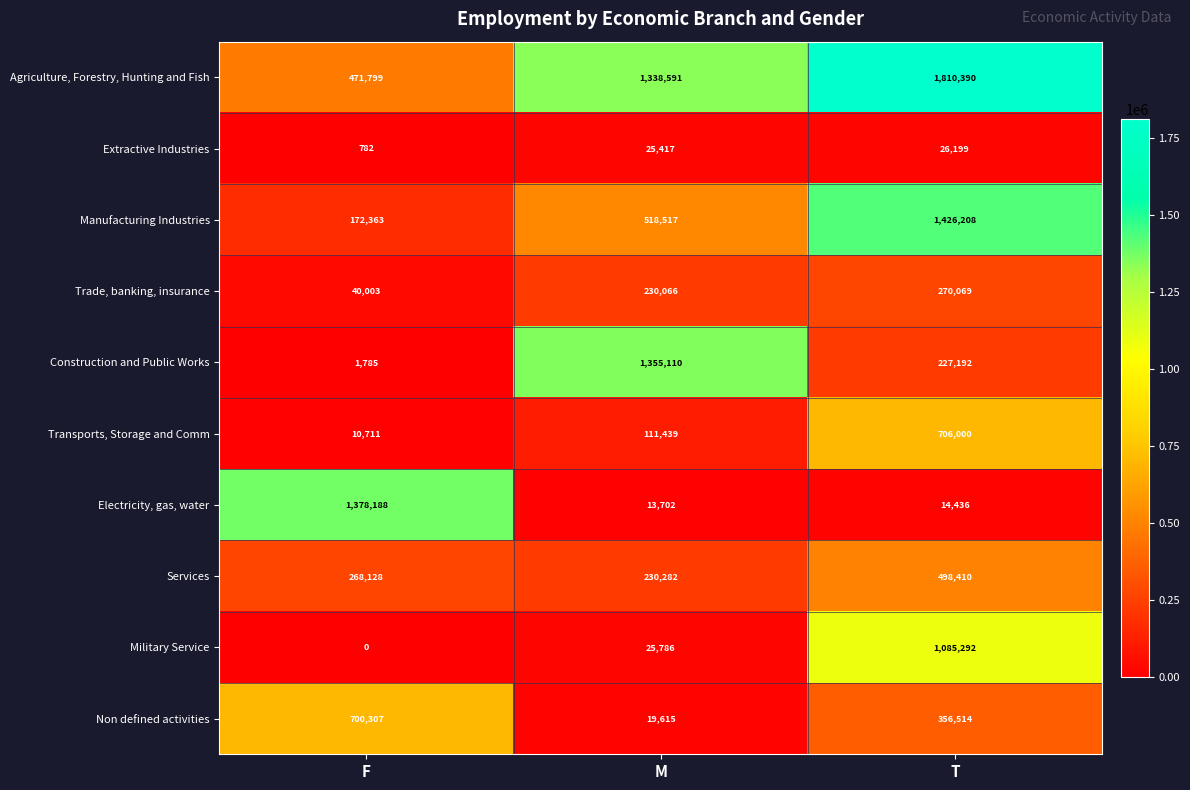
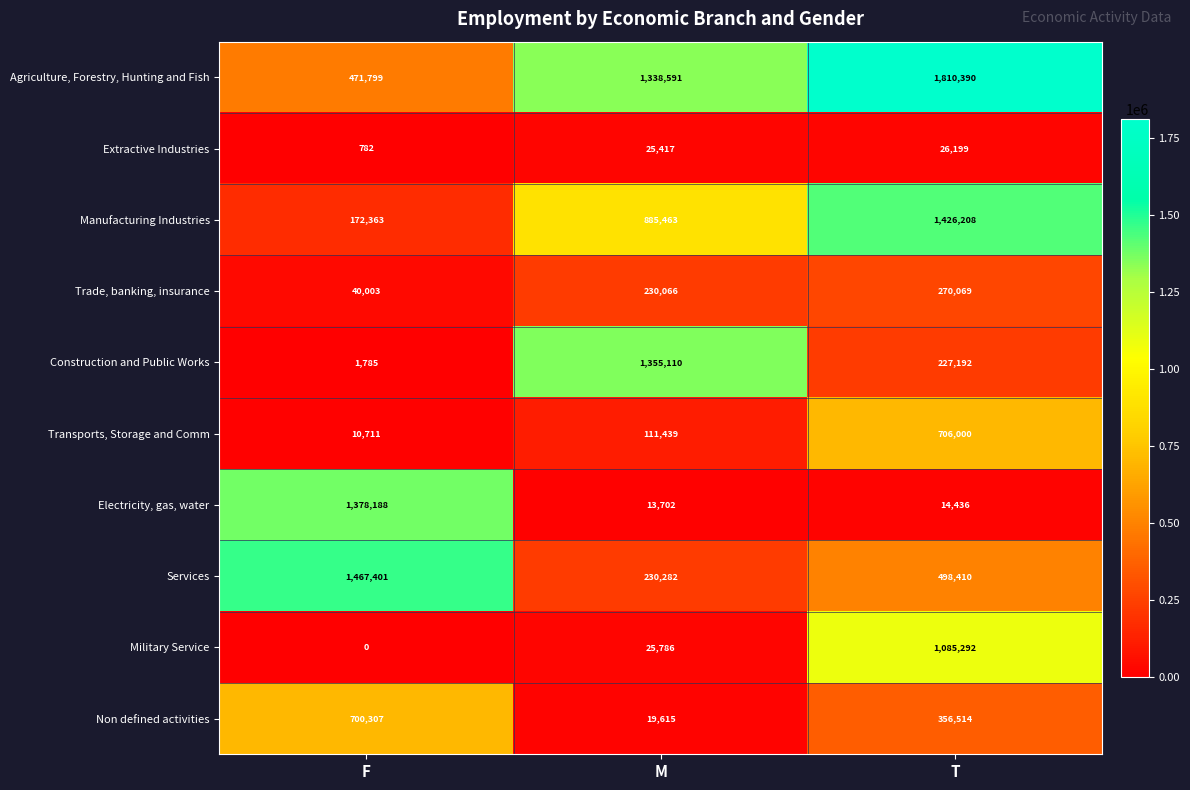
Manufacturing Industries, M: 518,517 -> 885,463
Services, F: 268,128 -> 1,467,401
